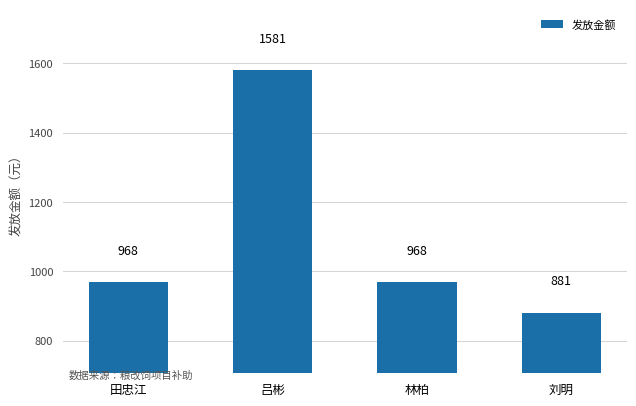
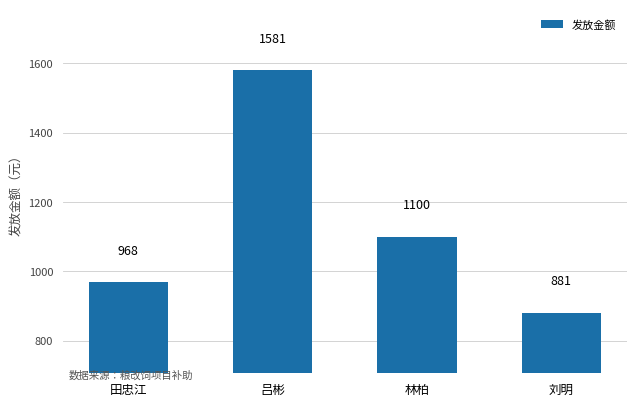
林柏: 968 -> 1100
